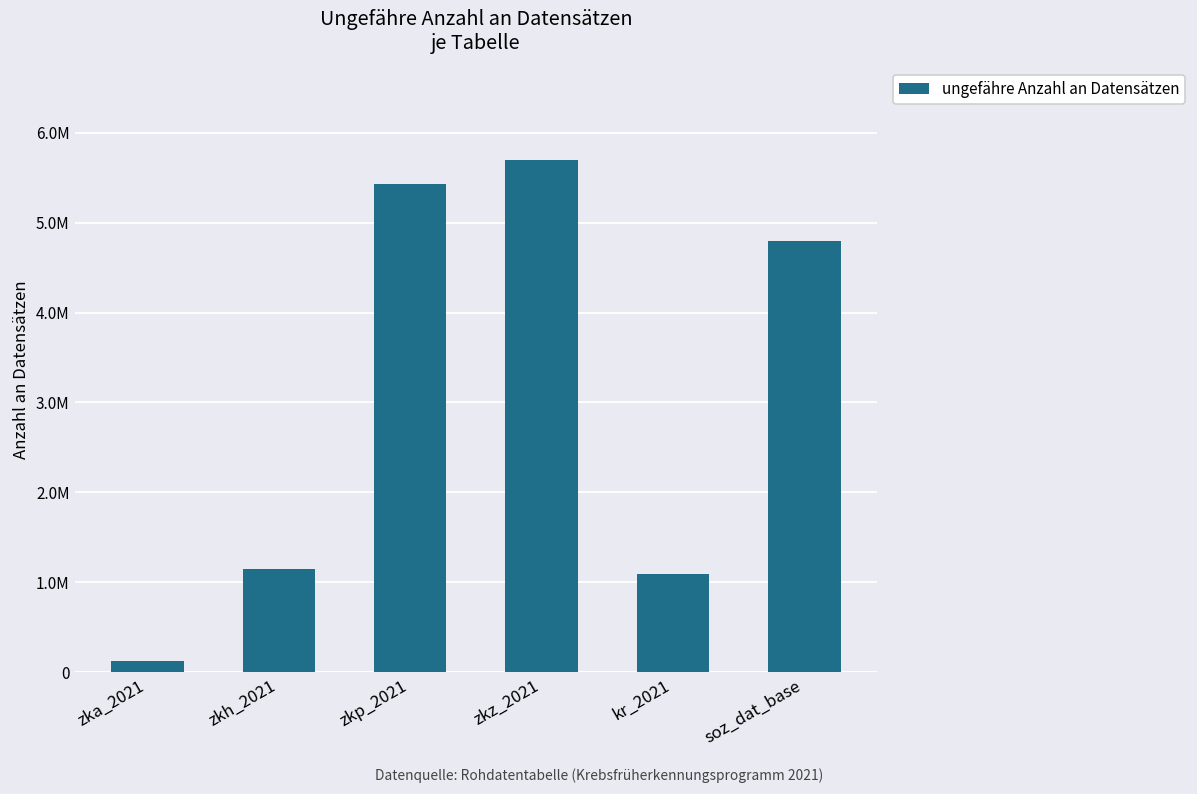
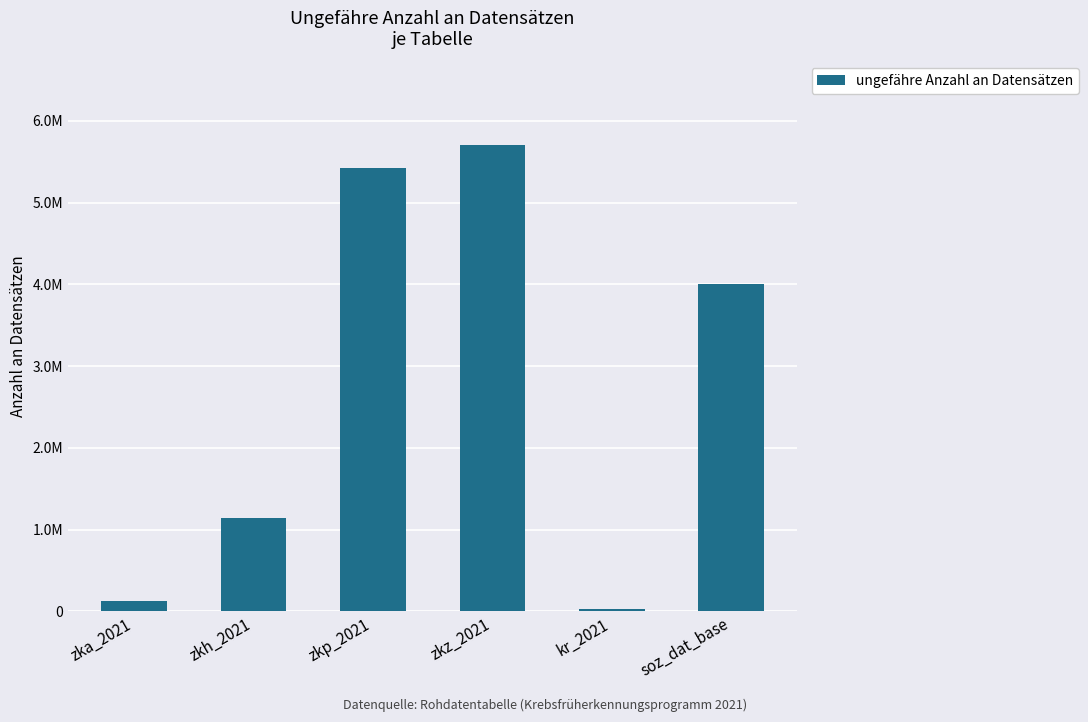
kr_2021: 1100000 -> 0
soz_dat_base: 4800000 -> 4000000
